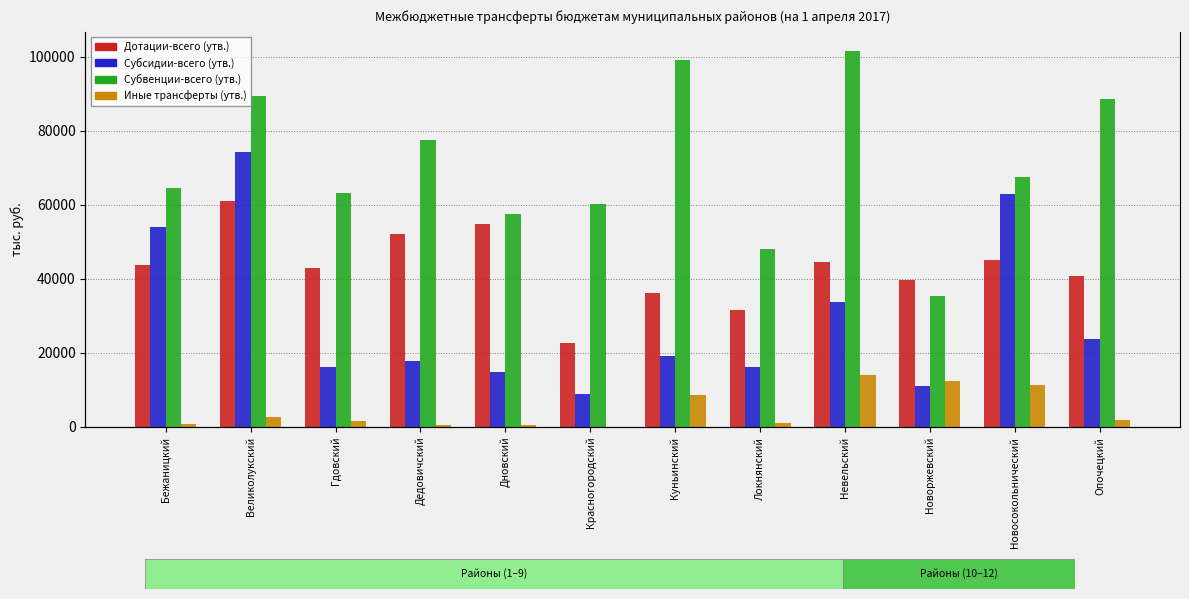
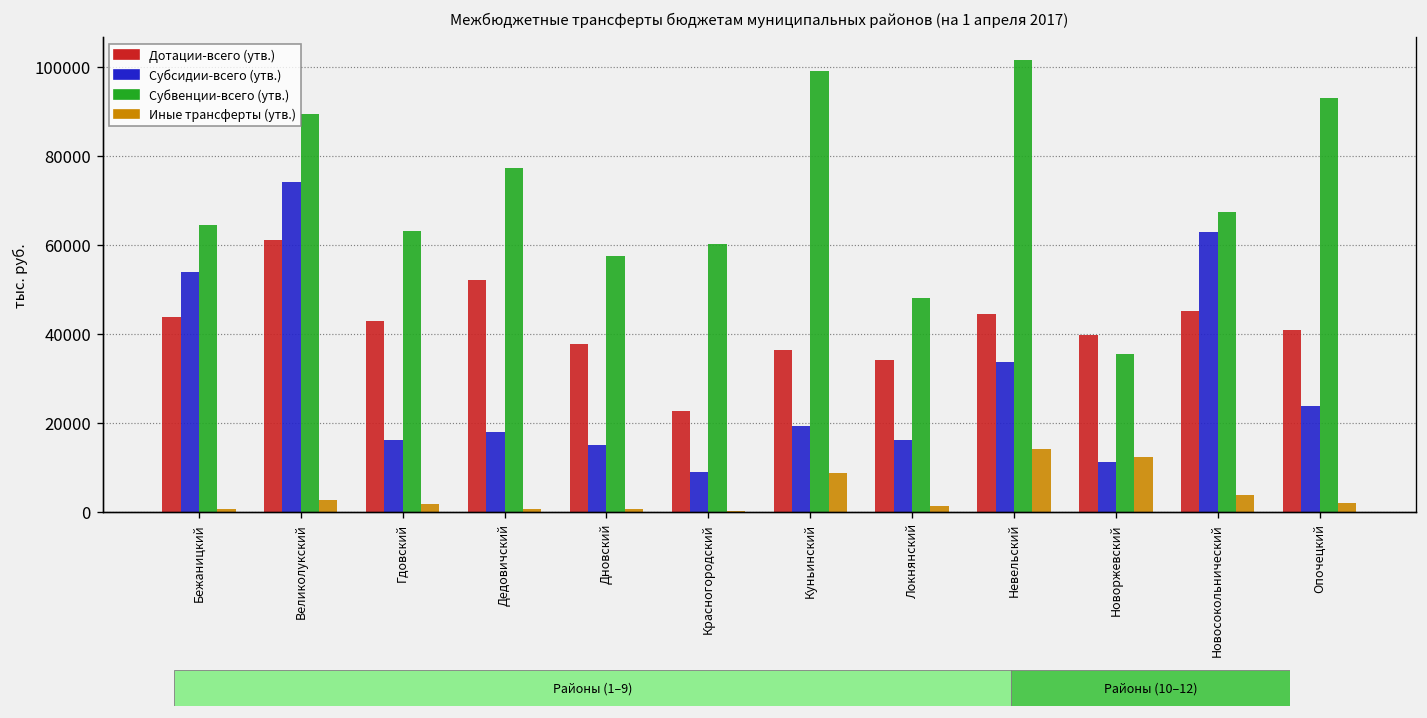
Дотации-всего (утв.), Дновский: 55000 -> 38000
Дотации-всего (утв.), Локнянский: 32000 -> 34000
Иные трансферты (утв.), Новосокольнический: 11000 -> 4000
Субвенции-всего (утв.), Опочецкий: 89000 -> 93000
